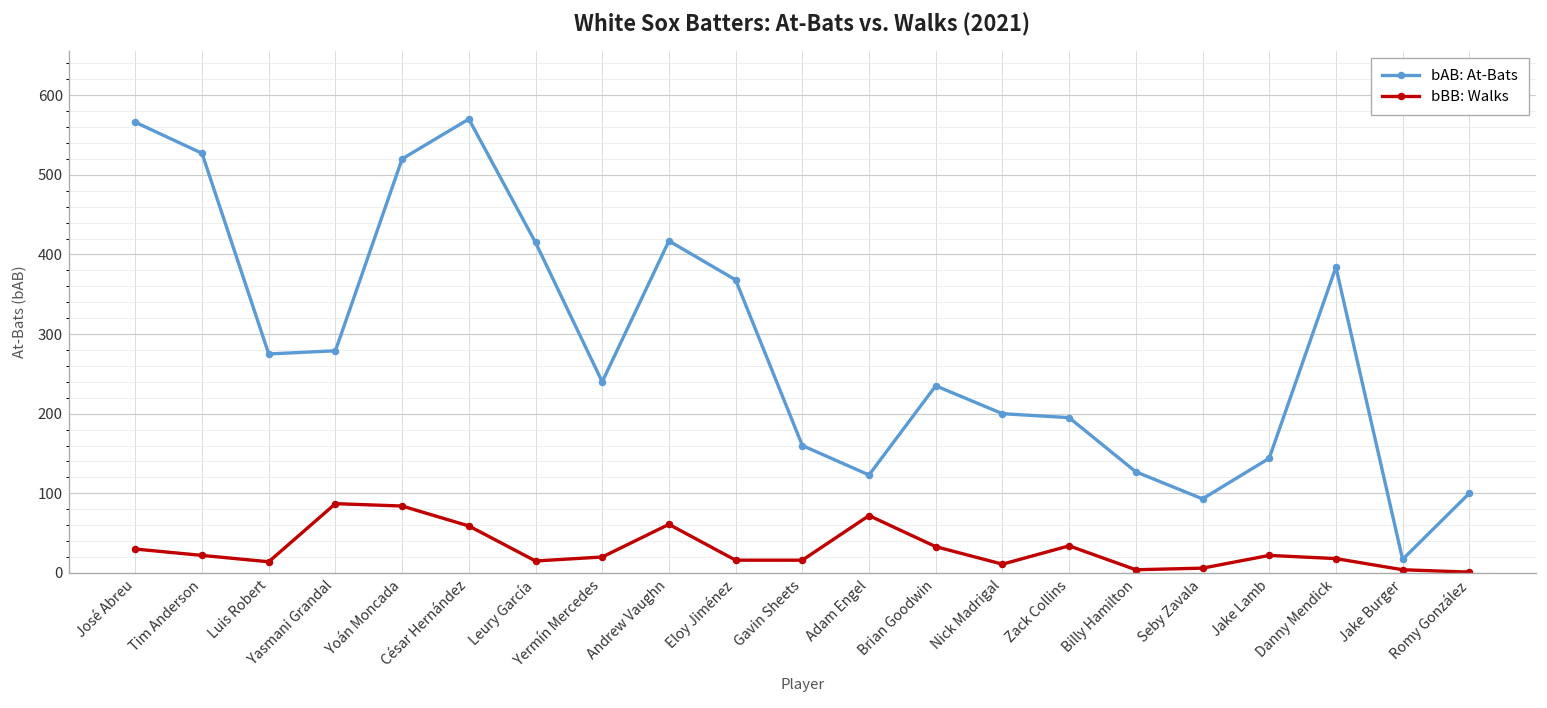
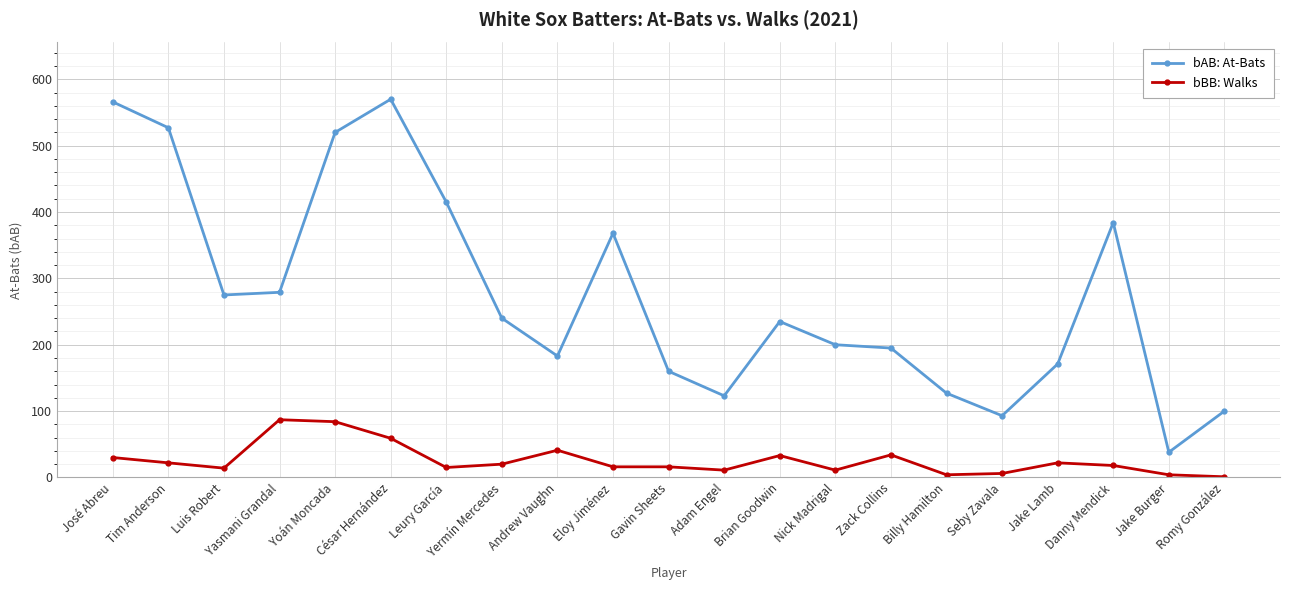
bAB: At-Bats, Andrew Vaughn: 420 -> 180
bBB: Walks, Andrew Vaughn: 60 -> 40
bBB: Walks, Adam Engel: 70 -> 10
bAB: At-Bats, Jake Lamb: 140 -> 170
bAB: At-Bats, Jake Burger: 20 -> 40
